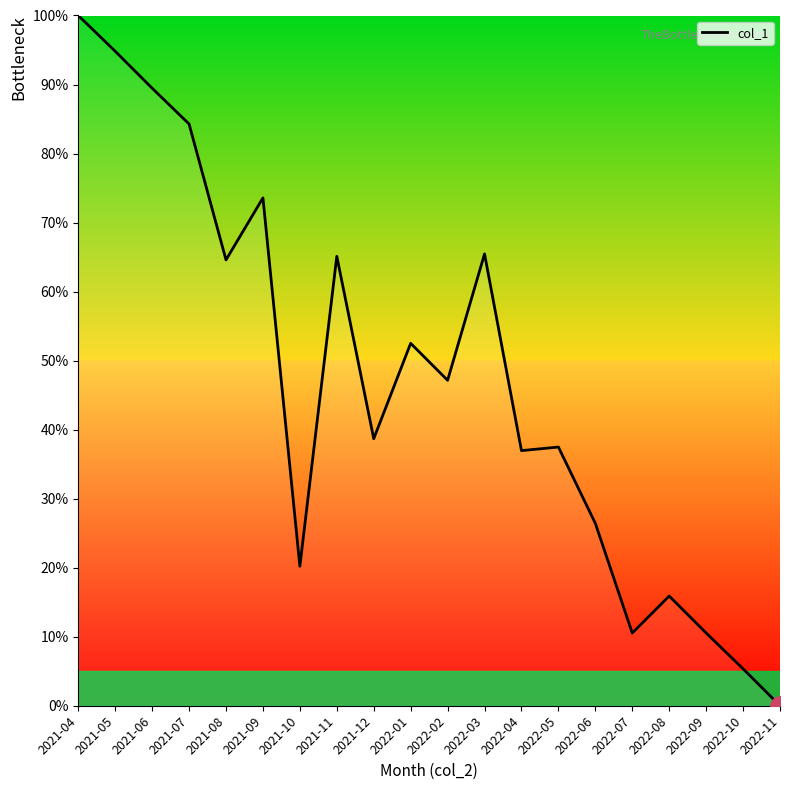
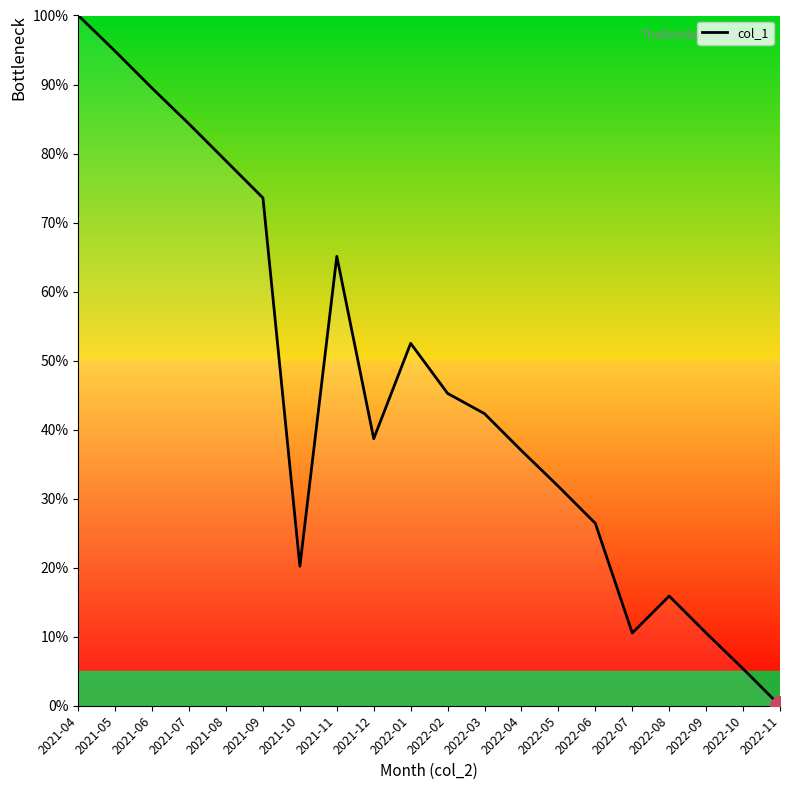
col_1, 2021-08: 65% -> 79%
col_1, 2022-02: 47% -> 45%
col_1, 2022-03: 65% -> 42%
col_1, 2022-05: 37% -> 32%
